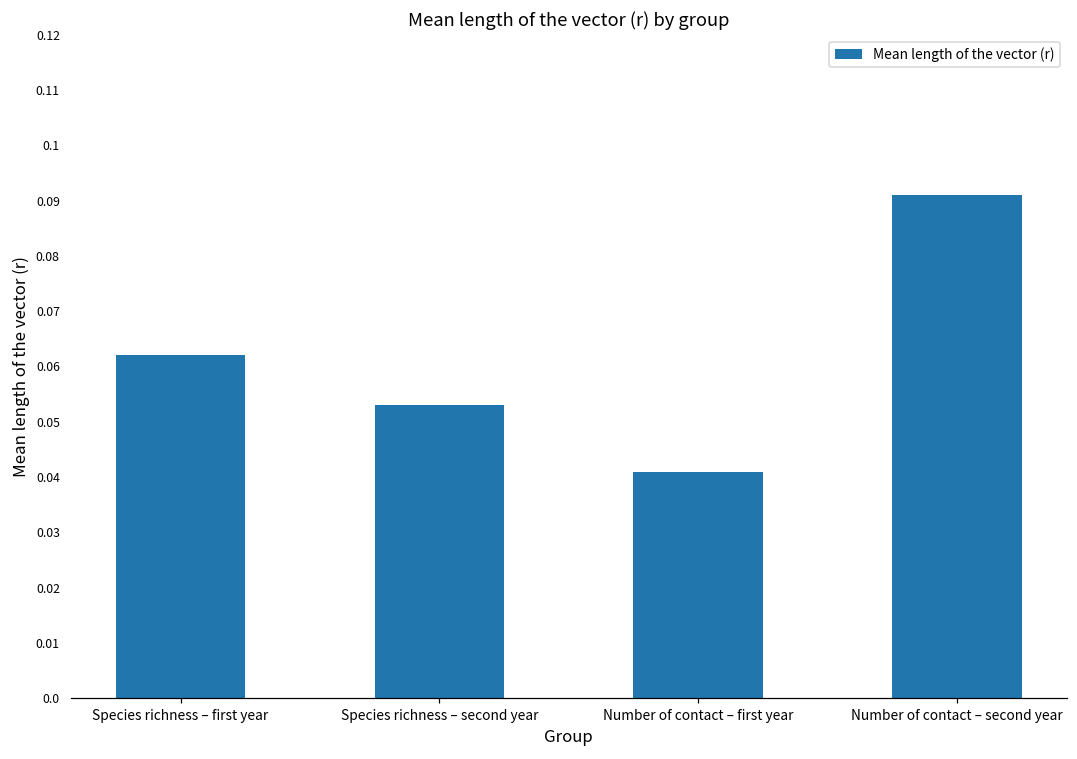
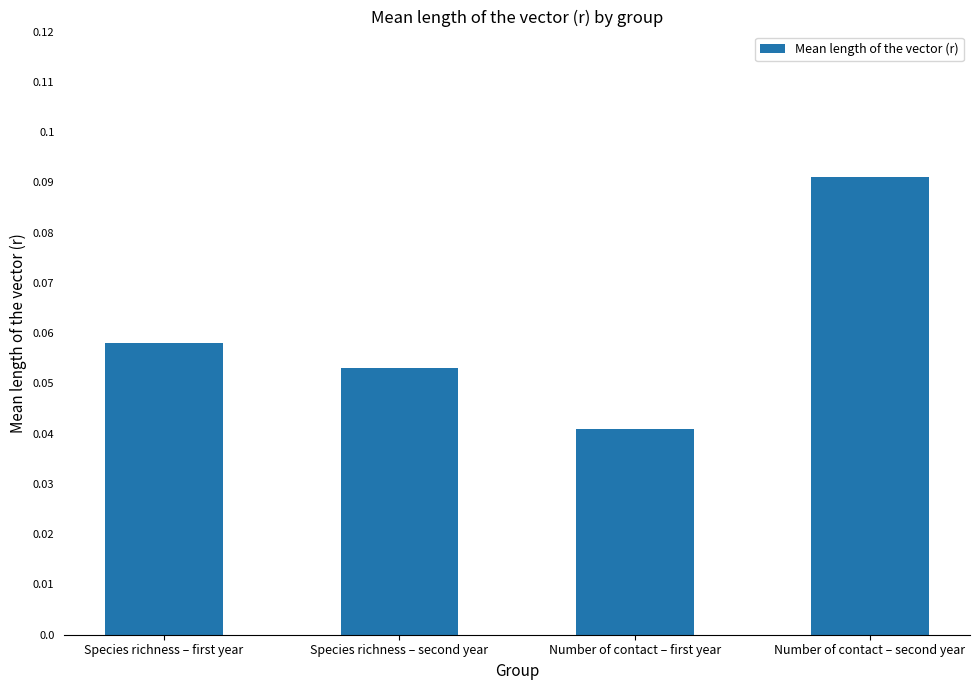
Species richness – first year: 0.062 -> 0.058
